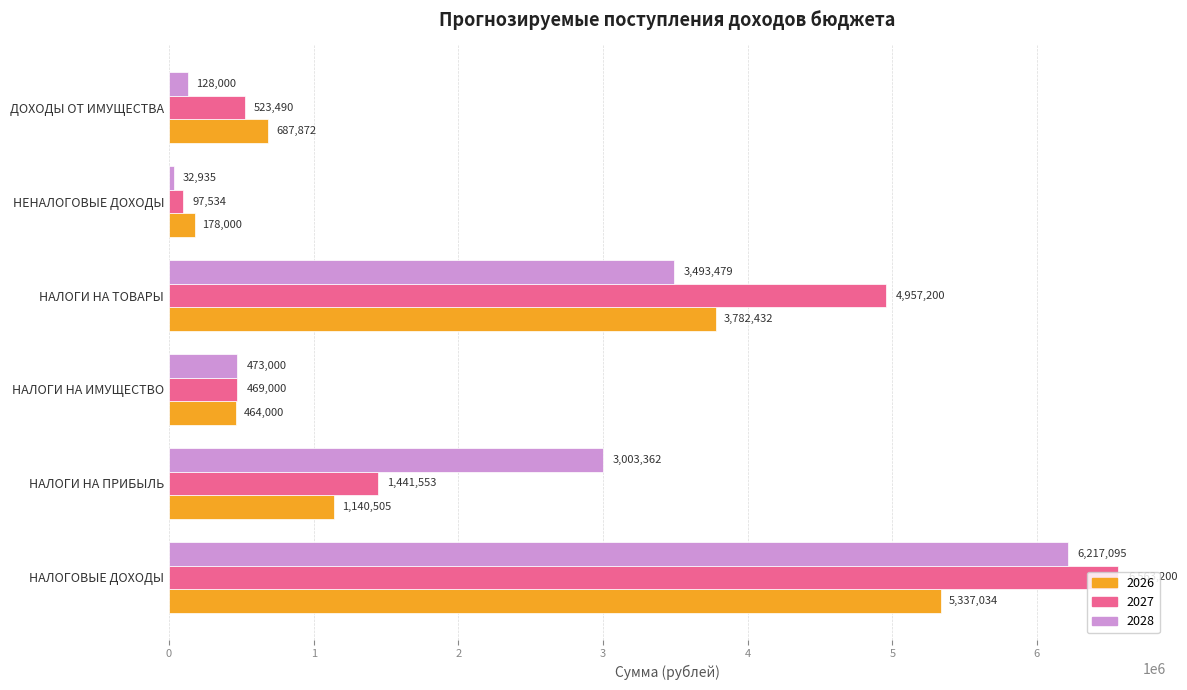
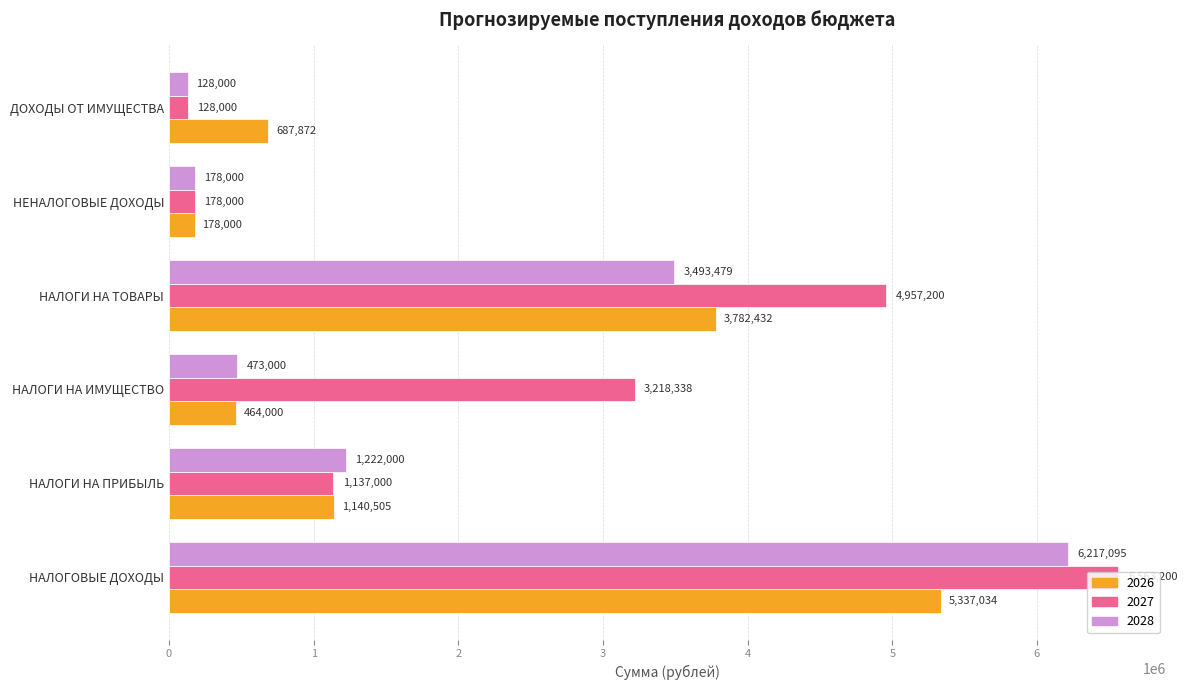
2027, ДОХОДЫ ОТ ИМУЩЕСТВА: 523,490 -> 128,000
2028, НЕНАЛОГОВЫЕ ДОХОДЫ: 32,935 -> 178,000
2027, НЕНАЛОГОВЫЕ ДОХОДЫ: 97,534 -> 178,000
2027, НАЛОГИ НА ИМУЩЕСТВО: 469,000 -> 3,218,338
2028, НАЛОГИ НА ПРИБЫЛЬ: 3,003,362 -> 1,222,000
2027, НАЛОГИ НА ПРИБЫЛЬ: 1,441,553 -> 1,137,000
